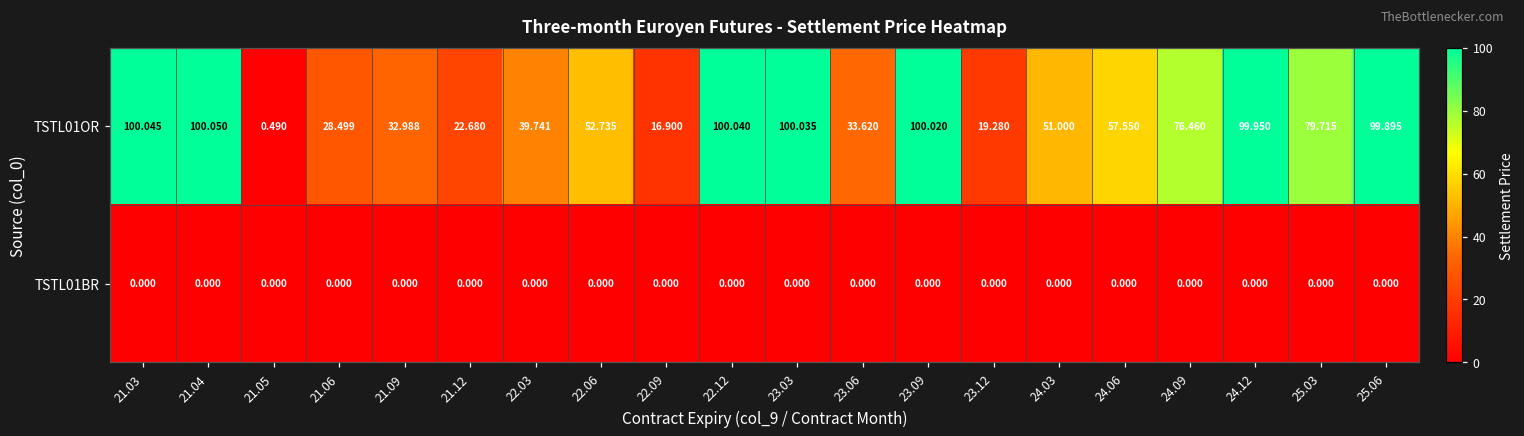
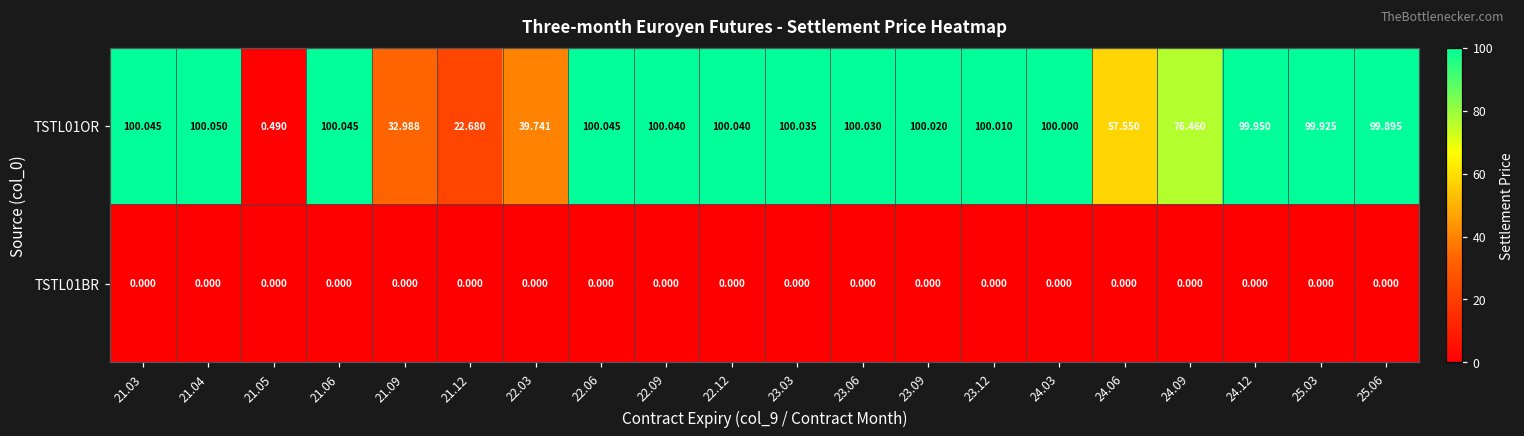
TSTL01OR, 21.06: 28.499 -> 100.045
TSTL01OR, 22.06: 52.735 -> 100.045
TSTL01OR, 22.09: 16.900 -> 100.040
TSTL01OR, 23.06: 33.620 -> 100.030
TSTL01OR, 23.12: 19.280 -> 100.010
TSTL01OR, 24.03: 51.000 -> 100.000
TSTL01OR, 25.03: 79.715 -> 99.925
